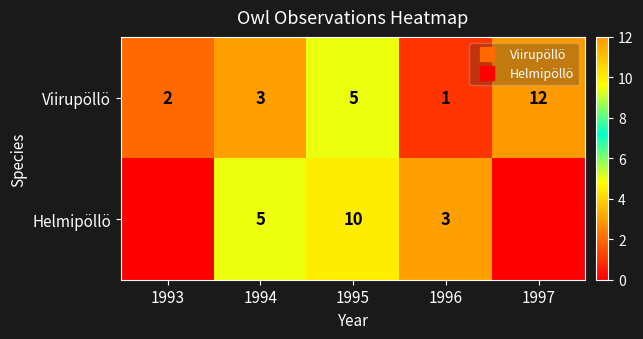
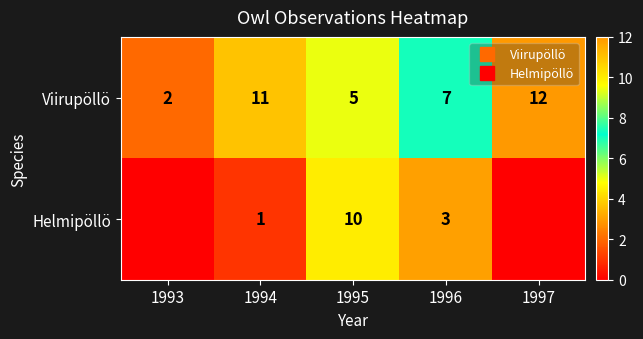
Viirupöllö, 1994: 3 -> 11
Viirupöllö, 1996: 1 -> 7
Helmipöllö, 1994: 5 -> 1
